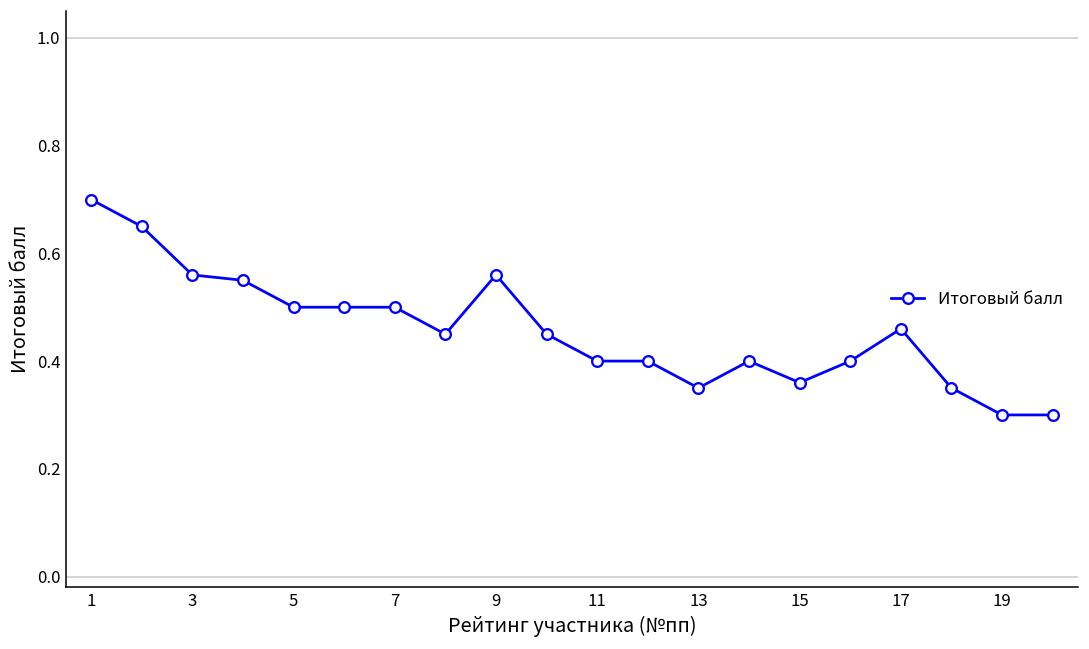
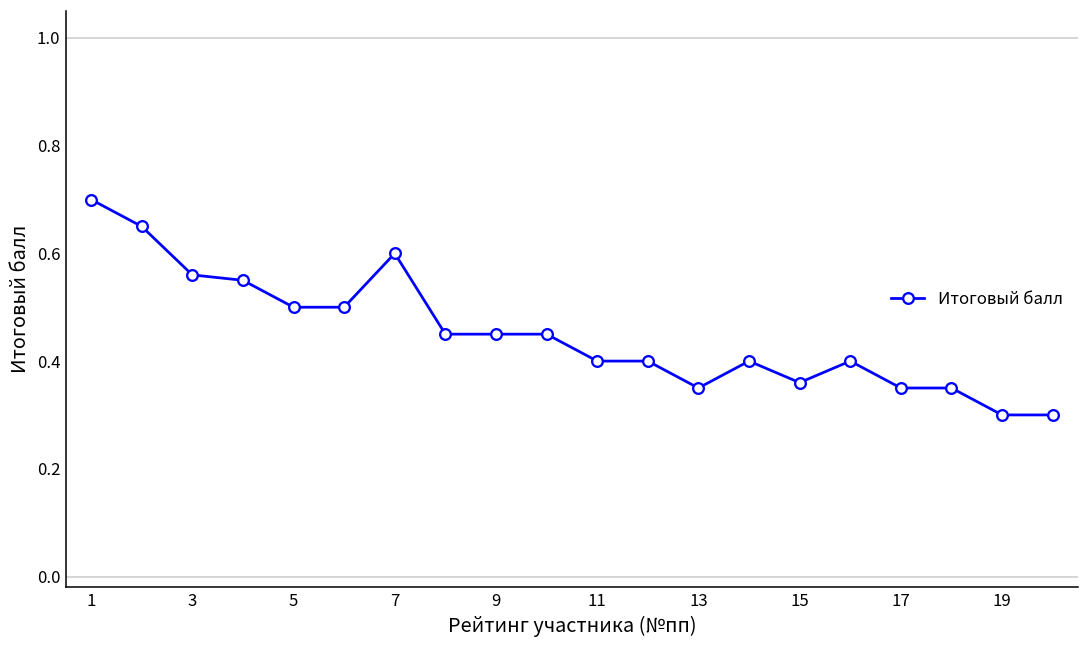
7: 0.50 -> 0.60
9: 0.56 -> 0.45
17: 0.46 -> 0.35
